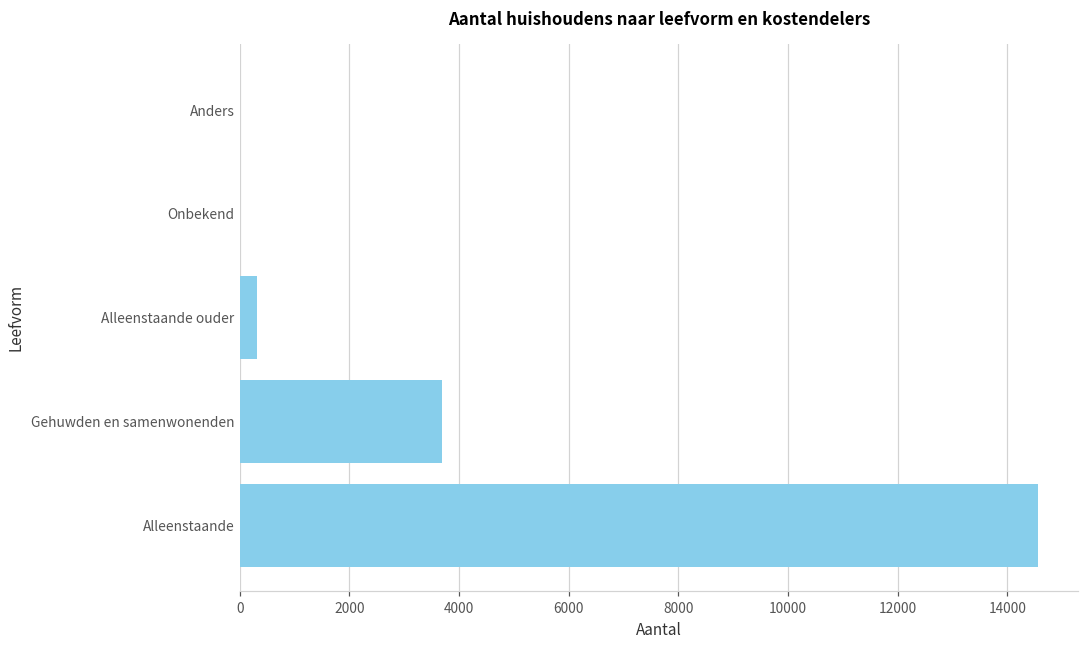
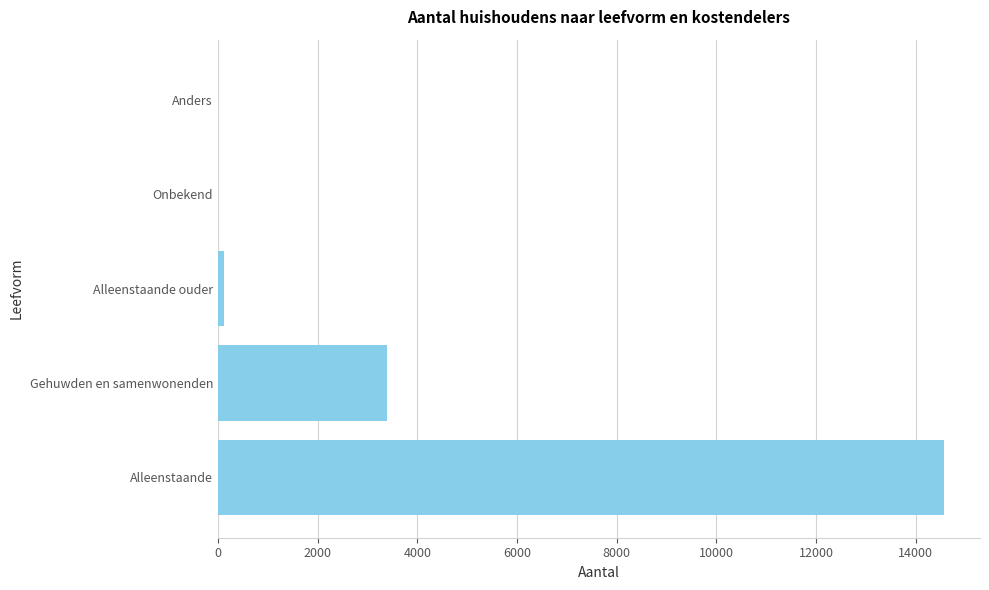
Alleenstaande ouder: 300 -> 100
Gehuwden en samenwonenden: 3700 -> 3400
